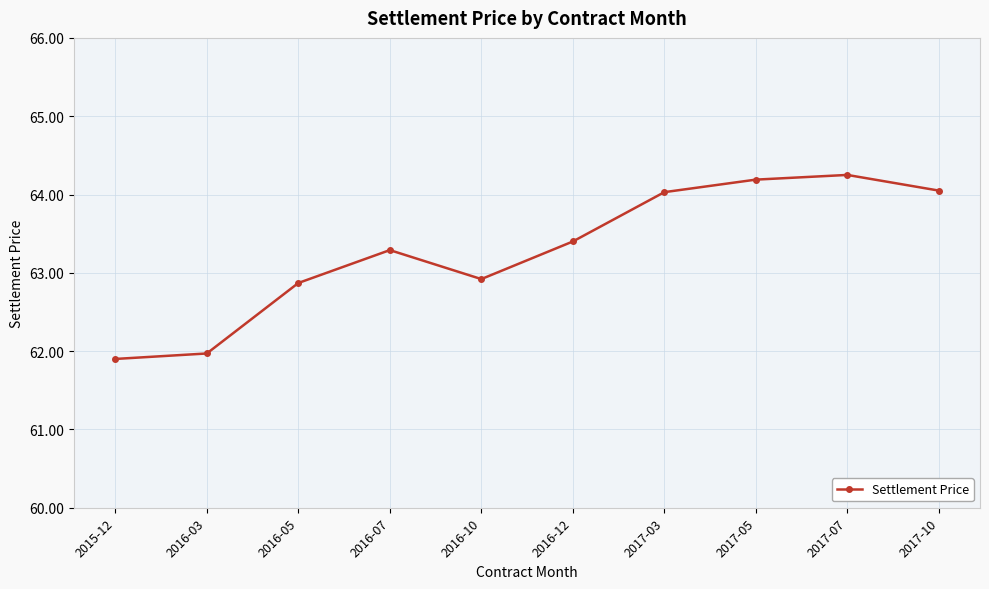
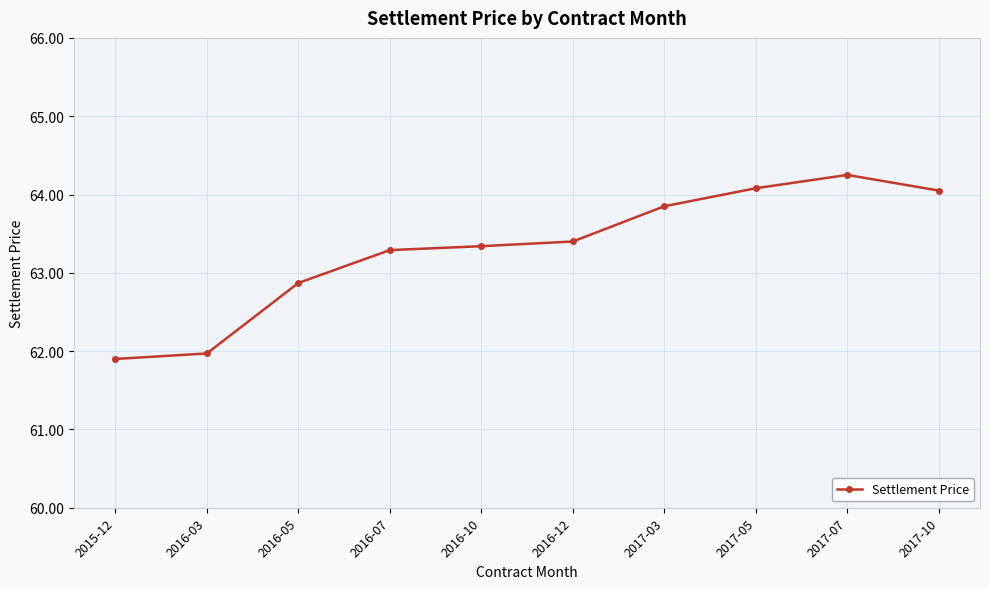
2016-10: 62.9 -> 63.3
2017-03: 64.0 -> 63.9
2017-05: 64.2 -> 64.1
